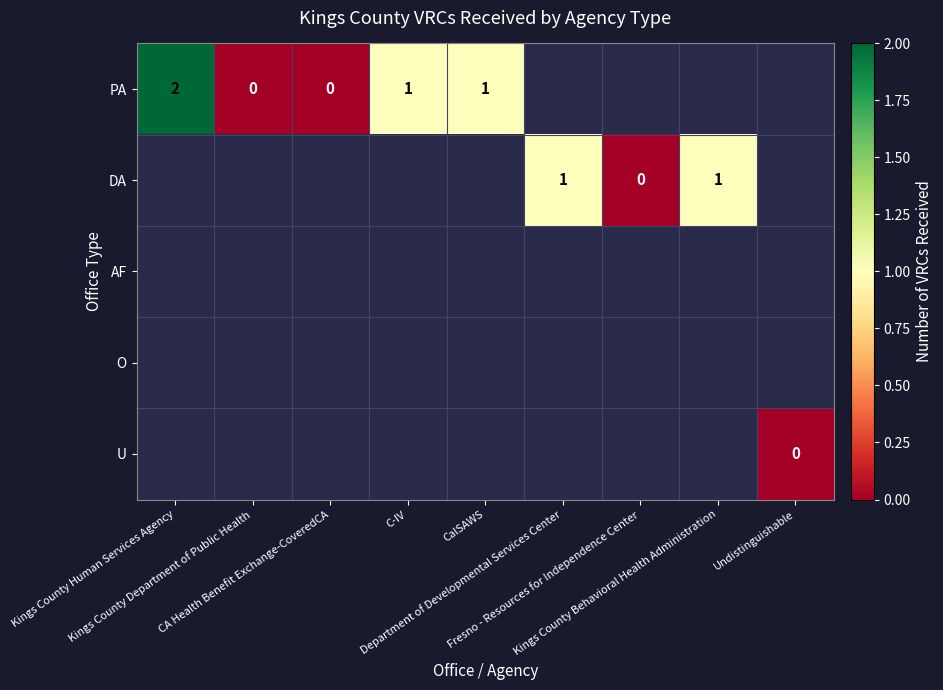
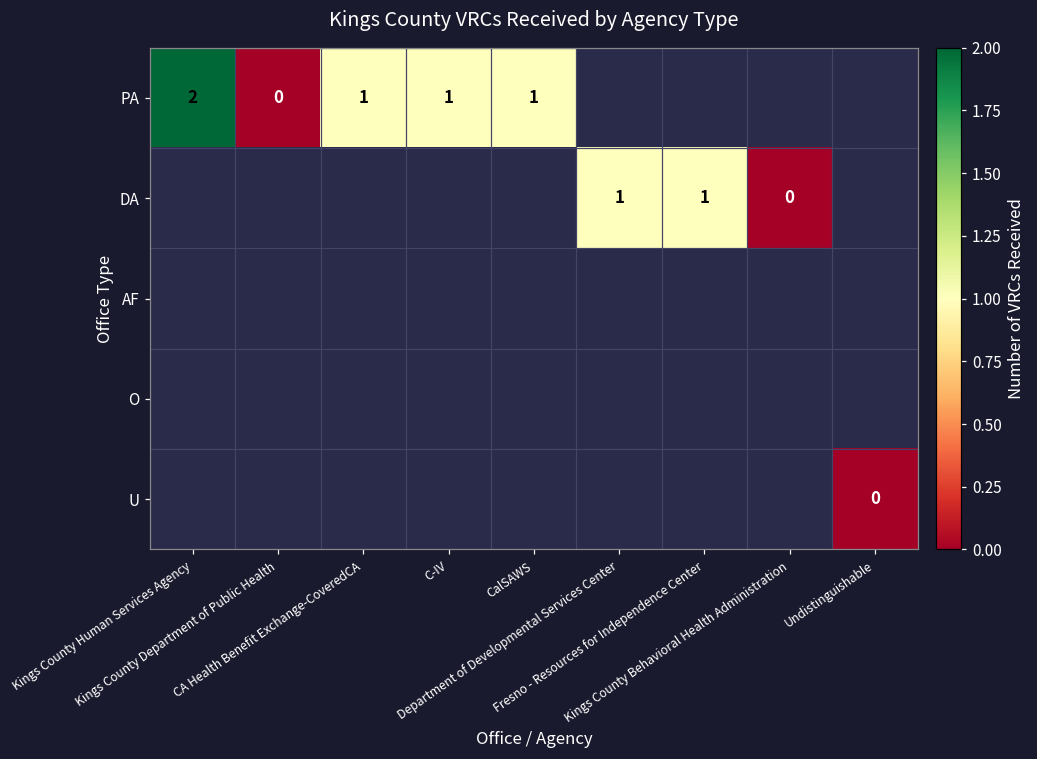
PA, CA Health Benefit Exchange-CoveredCA: 0 -> 1
DA, Fresno - Resources for Independence Center: 0 -> 1
DA, Kings County Behavioral Health Administration: 1 -> 0
